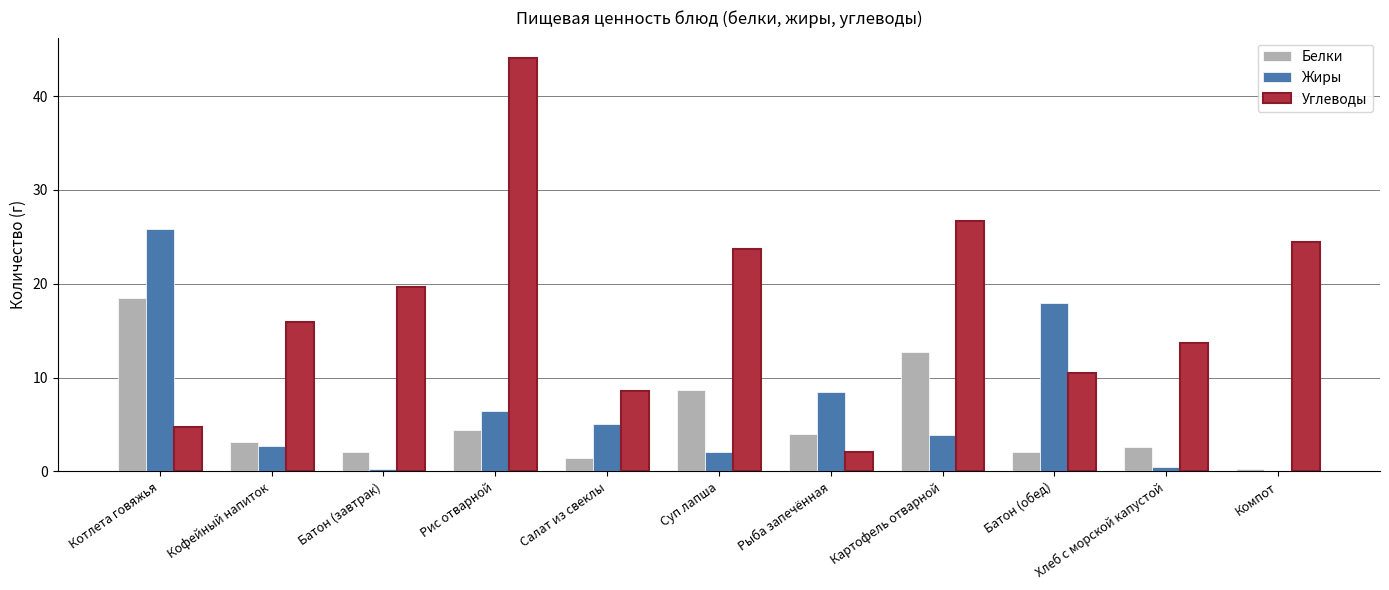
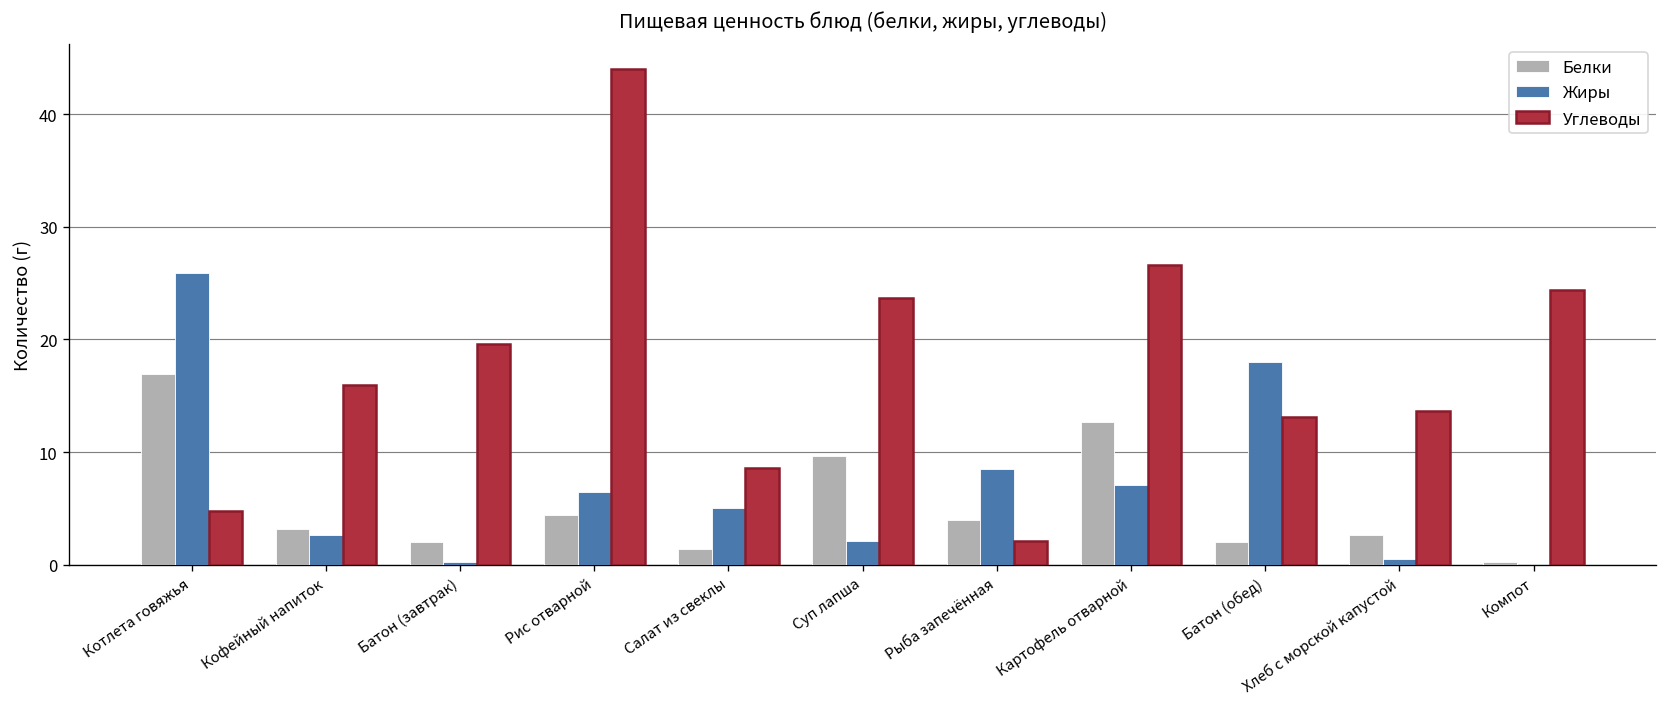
Белки, Котлета говяжья: 19 -> 17
Белки, Суп лапша: 9 -> 10
Жиры, Картофель отварной: 4 -> 7
Углеводы, Батон (обед): 10 -> 13
